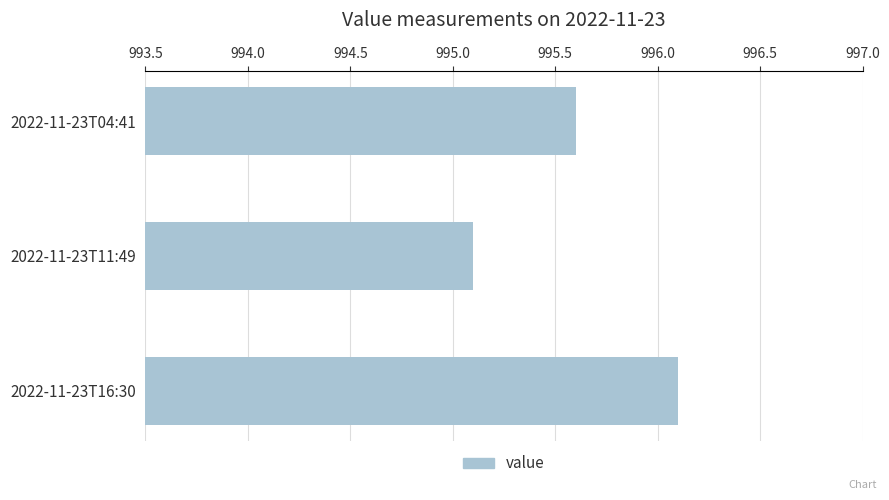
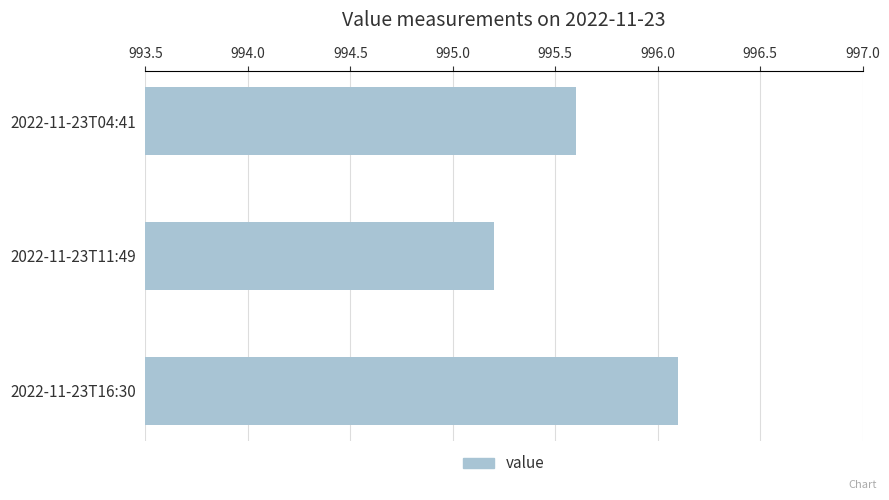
2022-11-23T11:49: 995.1 -> 995.2
